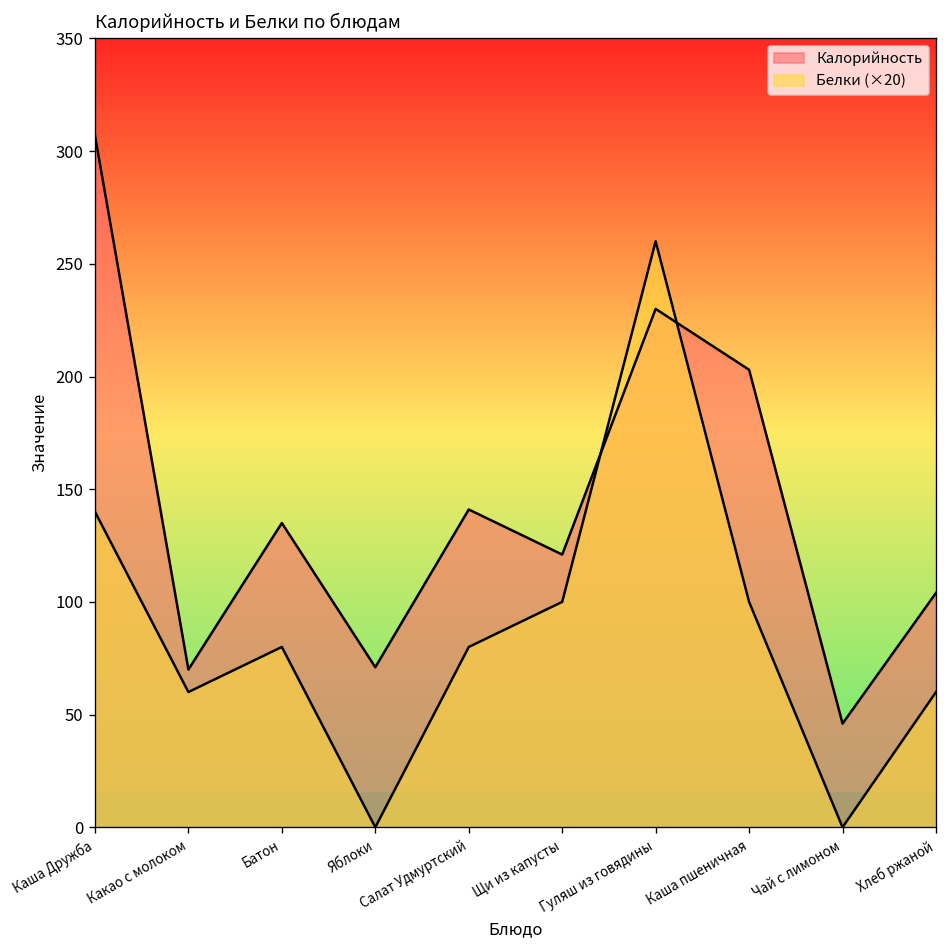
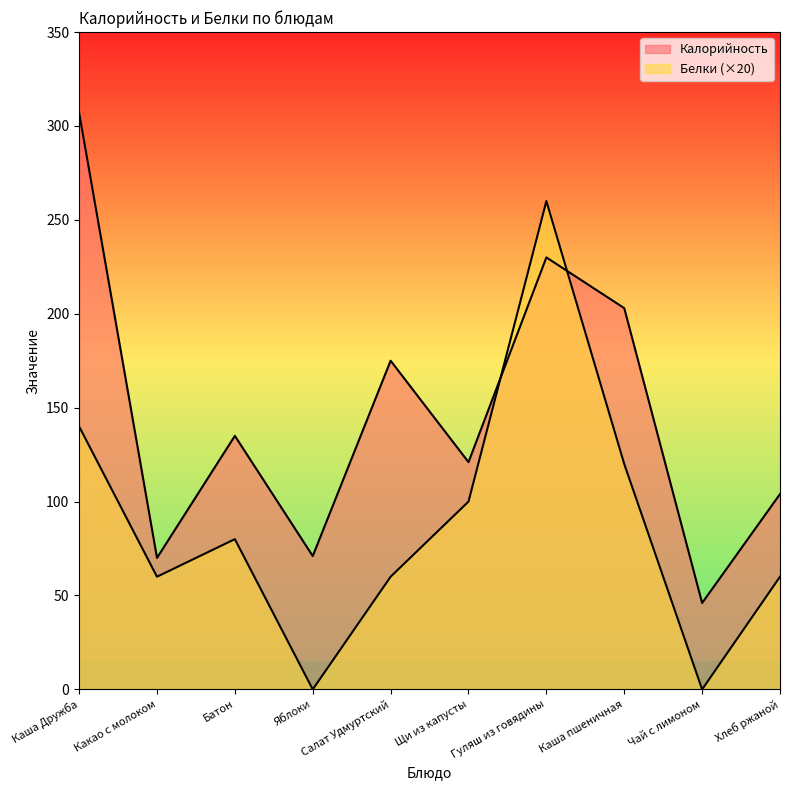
Калорийность, Салат Удмуртский: 141 -> 175
Белки (×20), Салат Удмуртский: 80 -> 60
Белки (×20), Каша пшеничная: 100 -> 120
